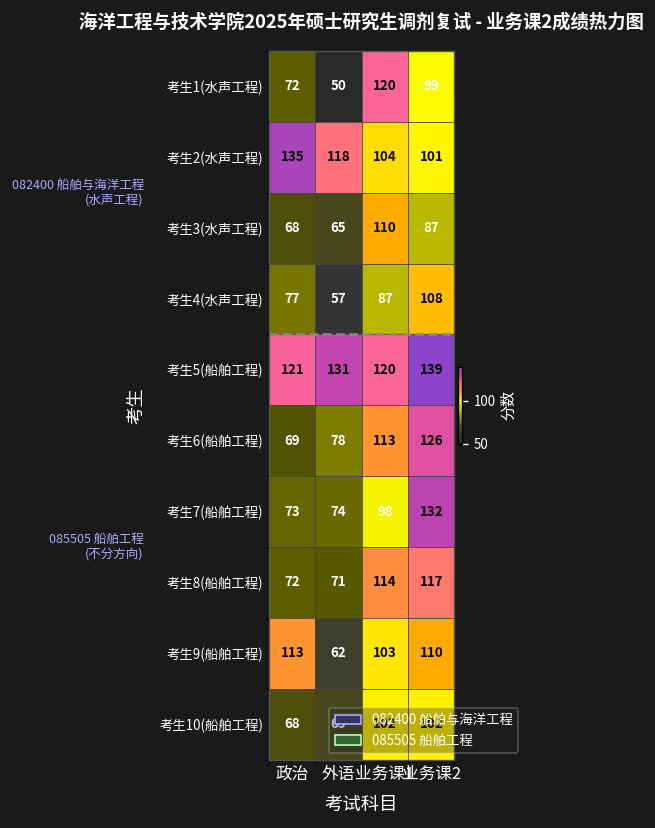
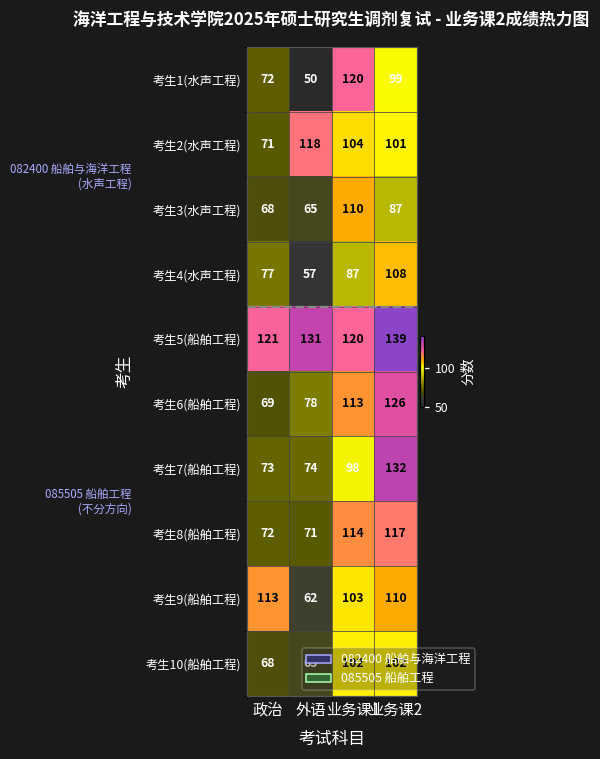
考生2(水声工程), 政治: 135 -> 71
